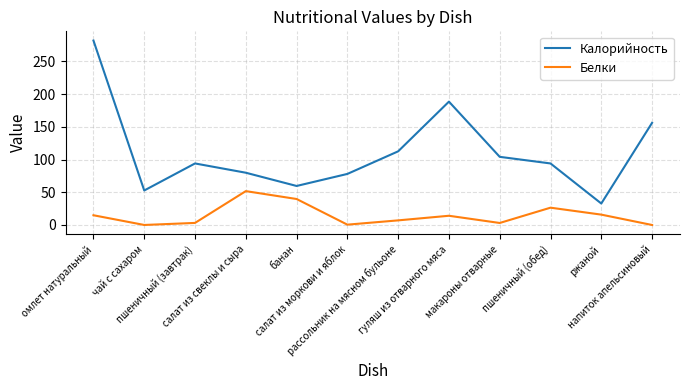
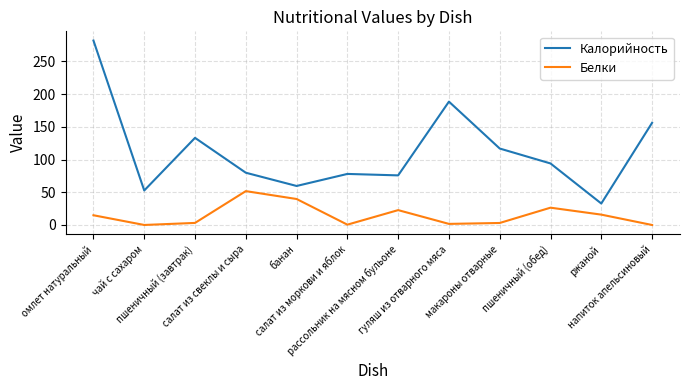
Калорийность, пшеничный (завтрак): 90 -> 130
Калорийность, рассольник на мясном бульоне: 110 -> 80
Белки, рассольник на мясном бульоне: 10 -> 20
Белки, гуляш из отварного мяса: 10 -> 0
Калорийность, макароны отварные: 100 -> 120
